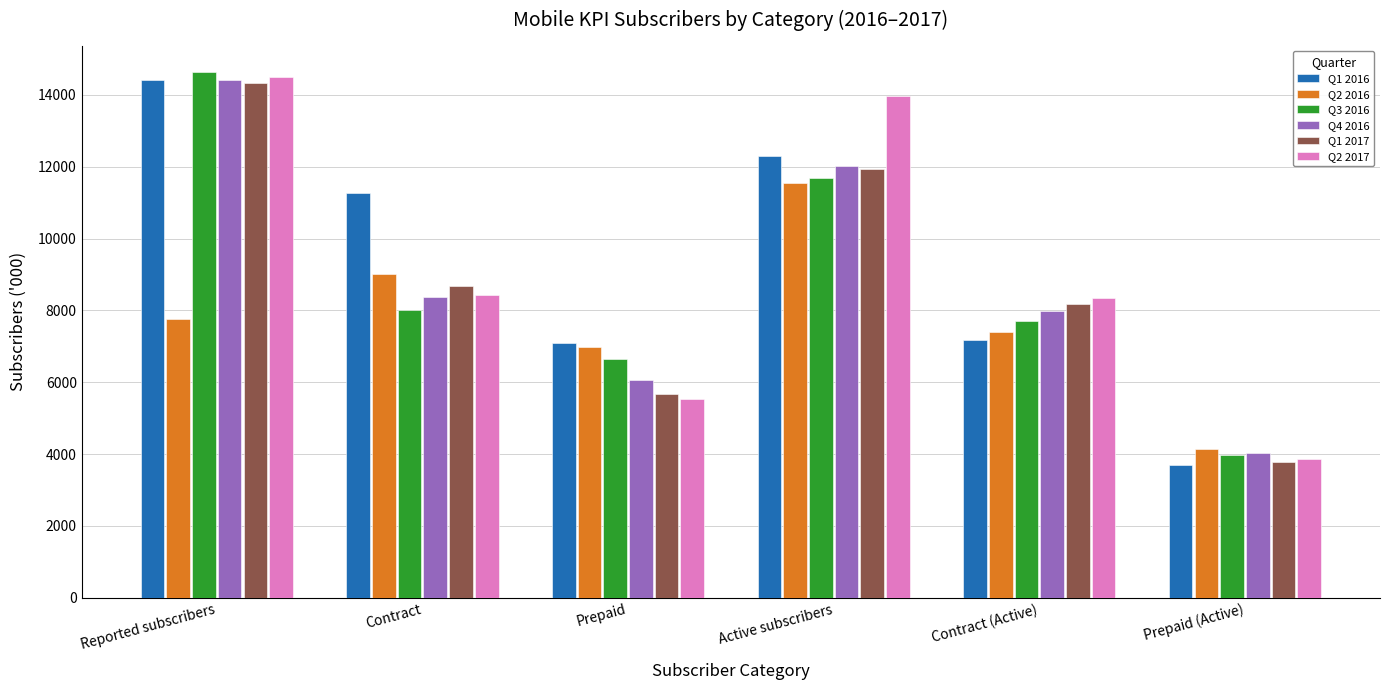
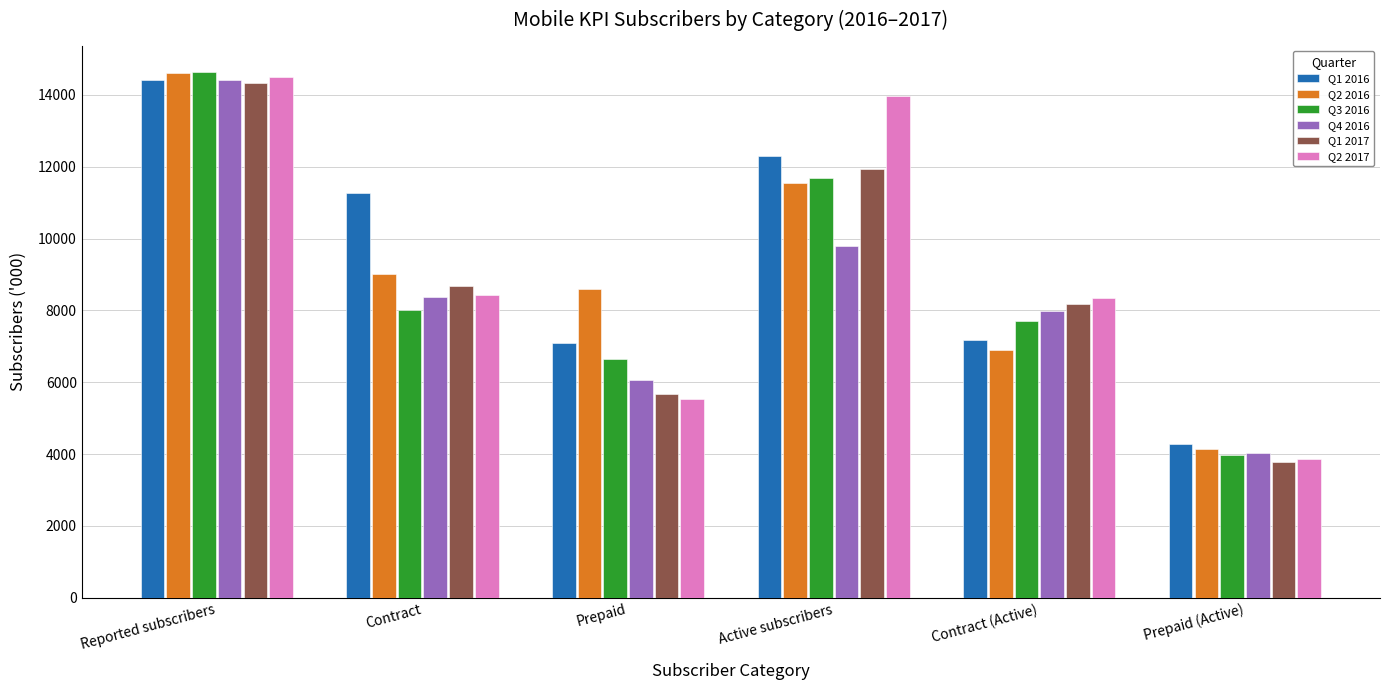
Q2 2016, Reported subscribers: 7800 -> 14600
Q2 2016, Prepaid: 7000 -> 8600
Q4 2016, Active subscribers: 12000 -> 9800
Q2 2016, Contract (Active): 7400 -> 6900
Q1 2016, Prepaid (Active): 3700 -> 4300
